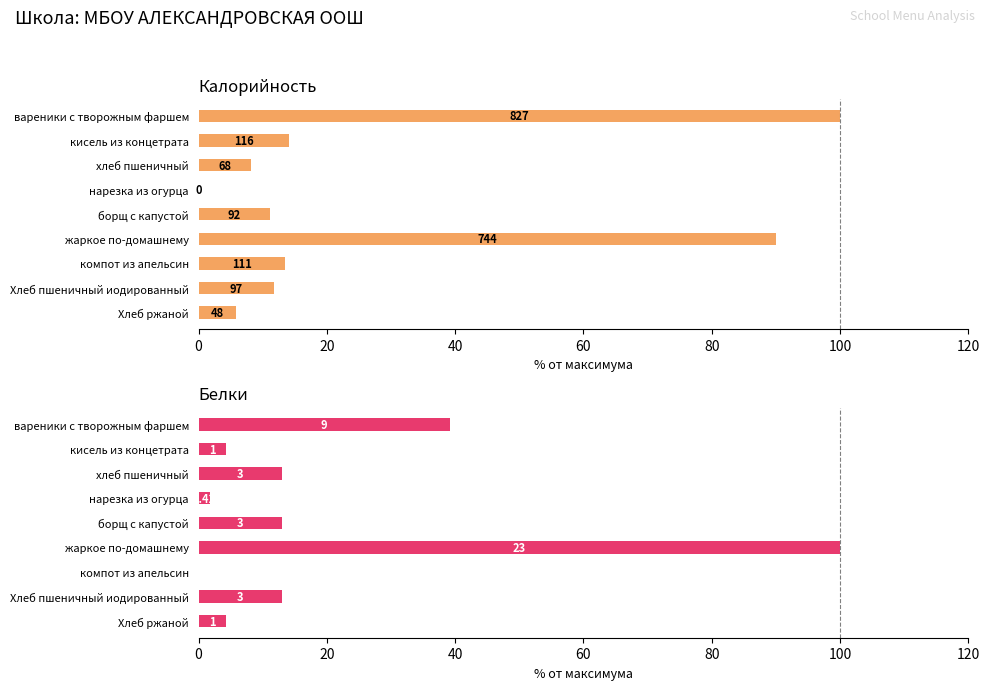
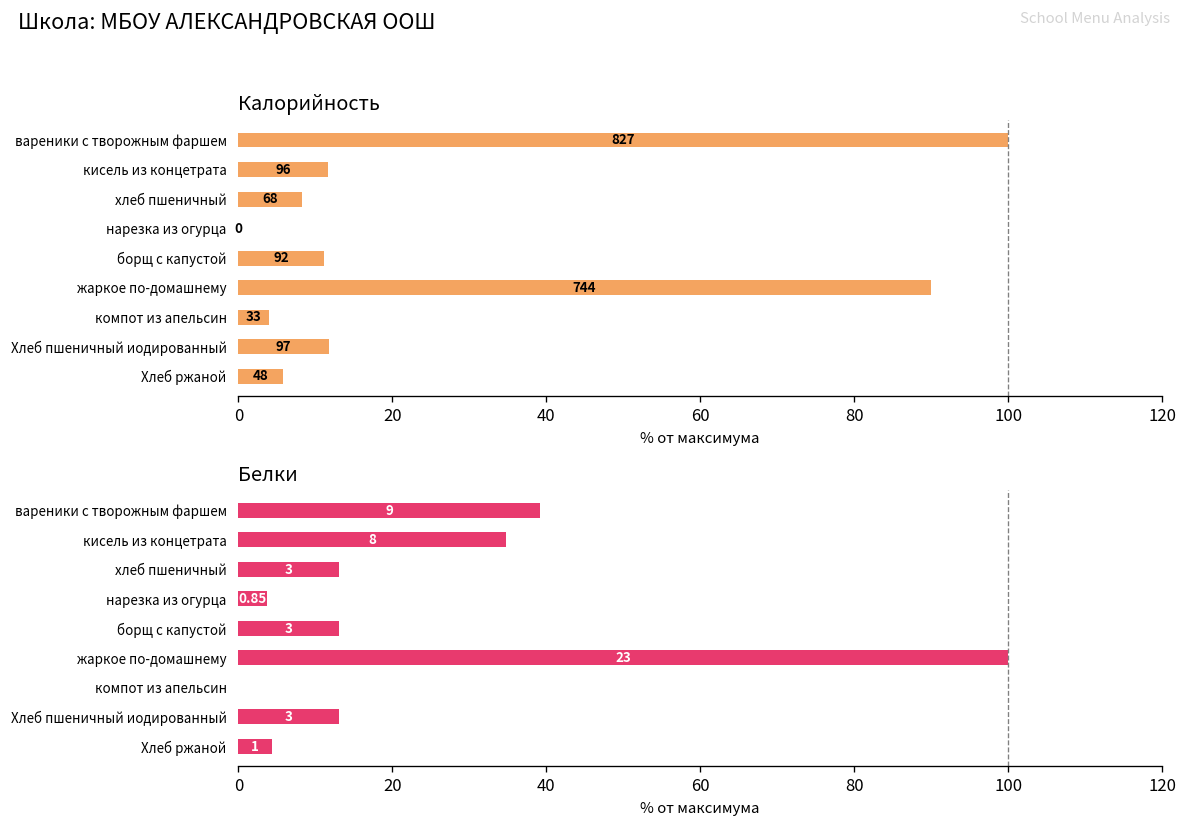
Калорийность, кисель из концетрата: 116 -> 96
Калорийность, компот из апельсин: 111 -> 33
Белки, кисель из концетрата: 1 -> 8
Белки, нарезка из огурца: 2 -> 4
